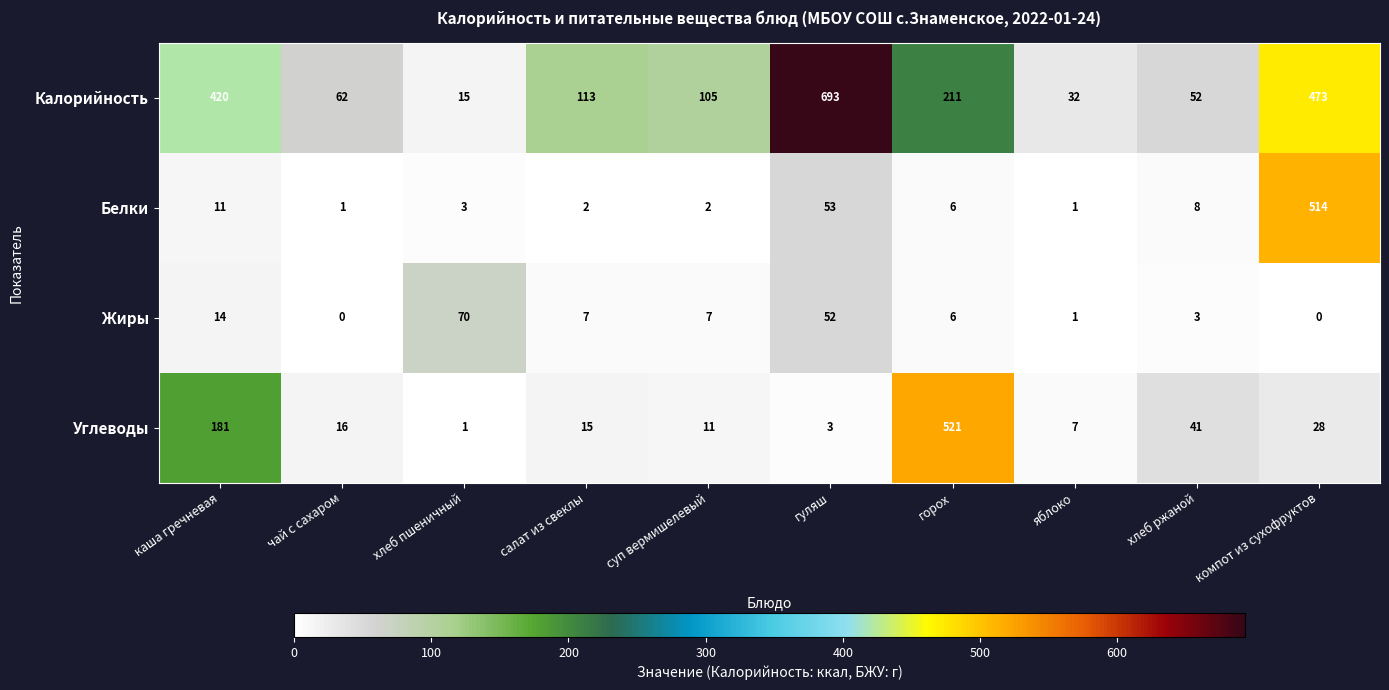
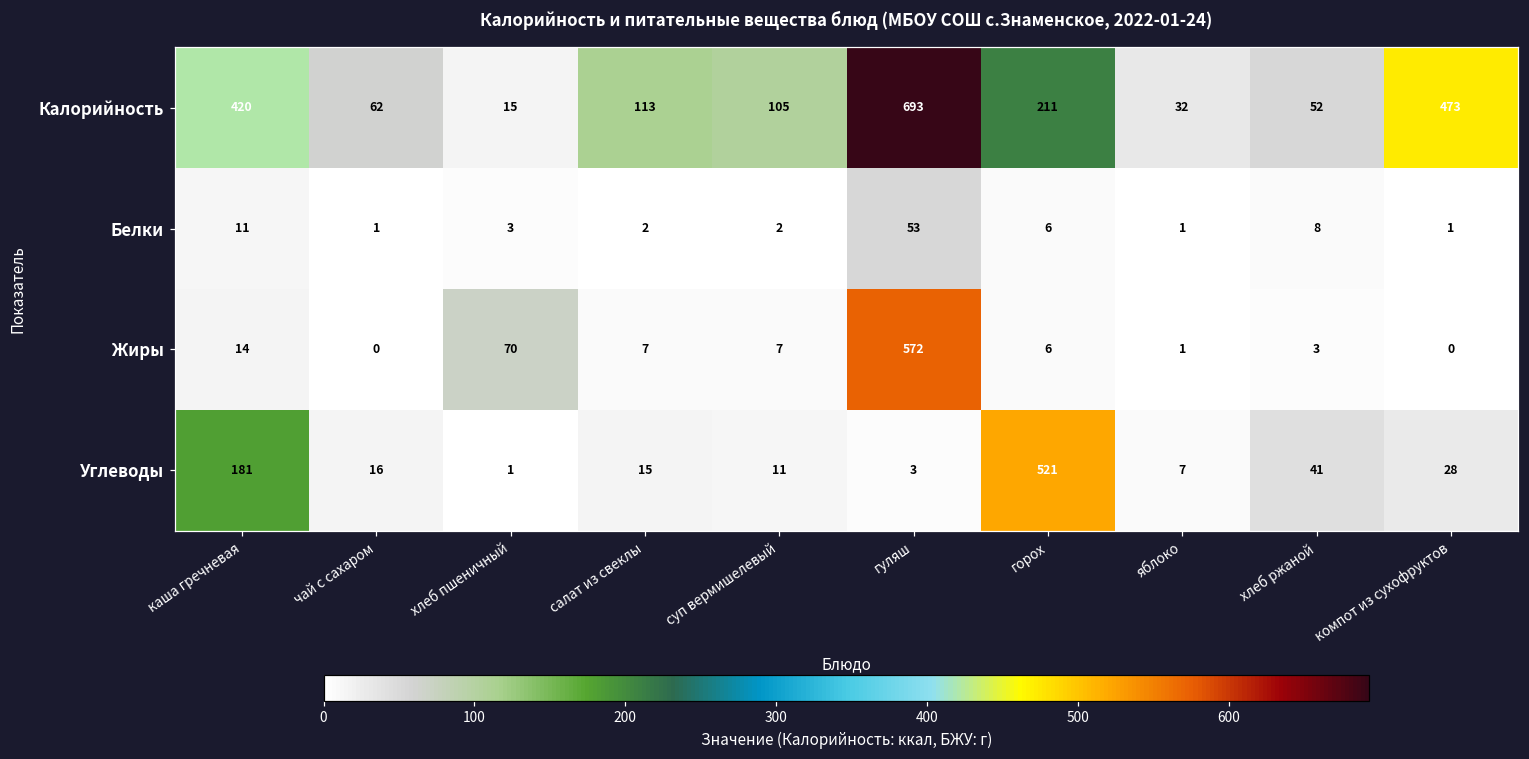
Белки, компот из сухофруктов: 514 -> 1
Жиры, гуляш: 52 -> 572
